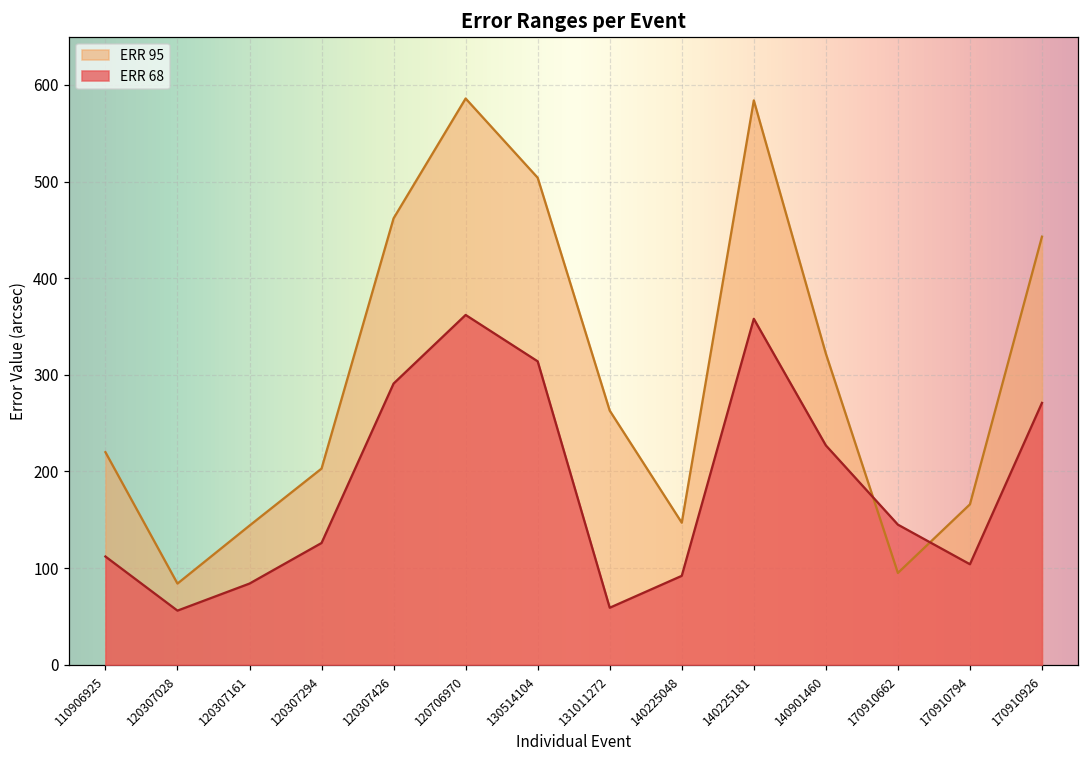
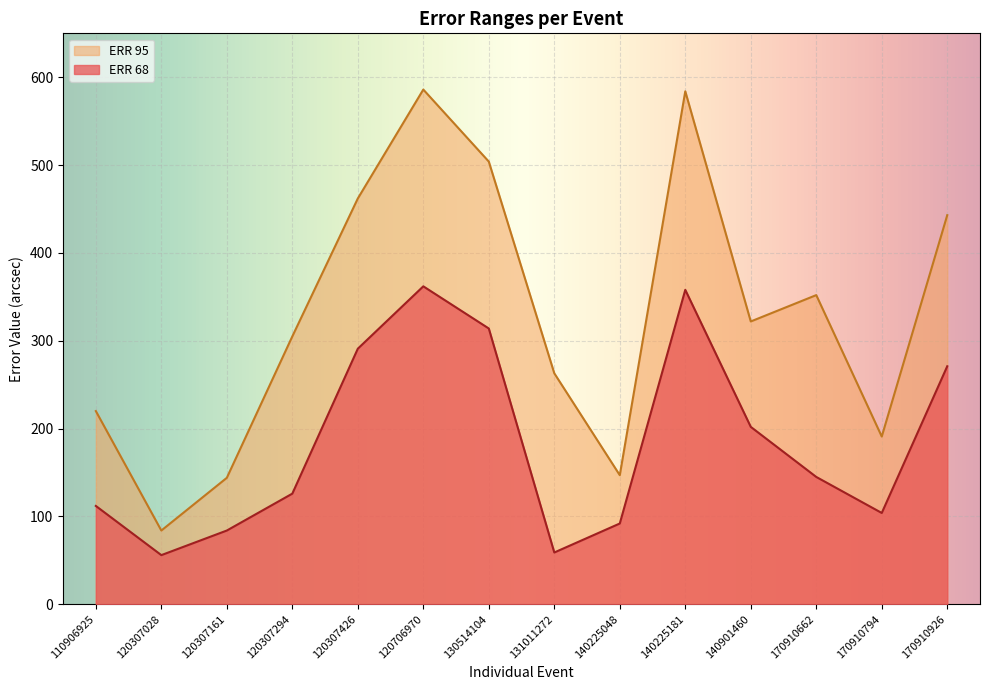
ERR 95, 120307294: 200 -> 310
ERR 68, 140901460: 230 -> 200
ERR 95, 170910662: 100 -> 350
ERR 95, 170910794: 170 -> 190
